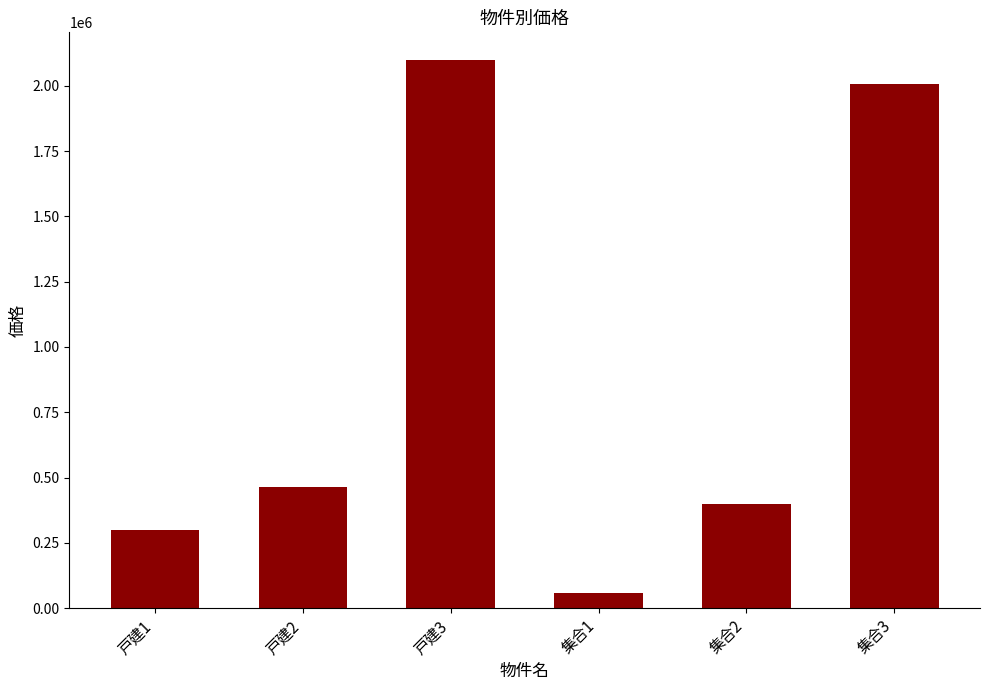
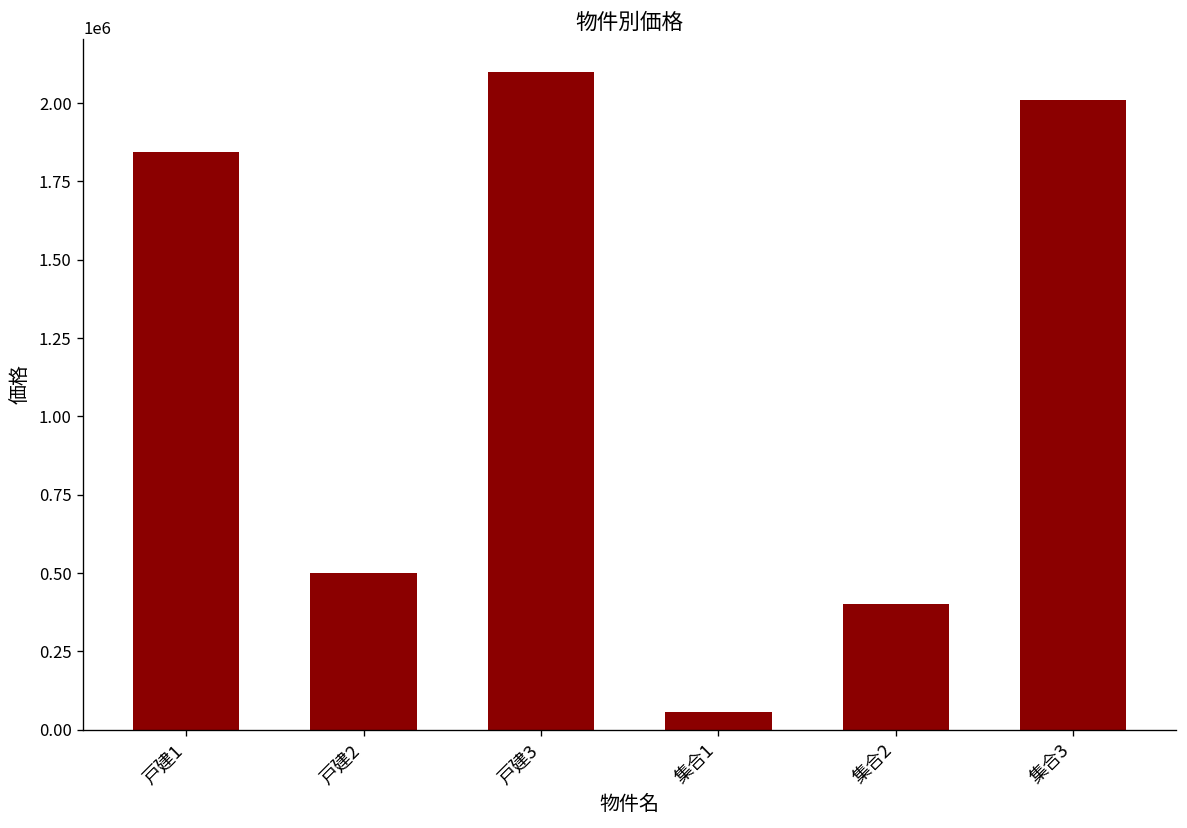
戸建1: 300000 -> 1840000
戸建2: 460000 -> 500000
